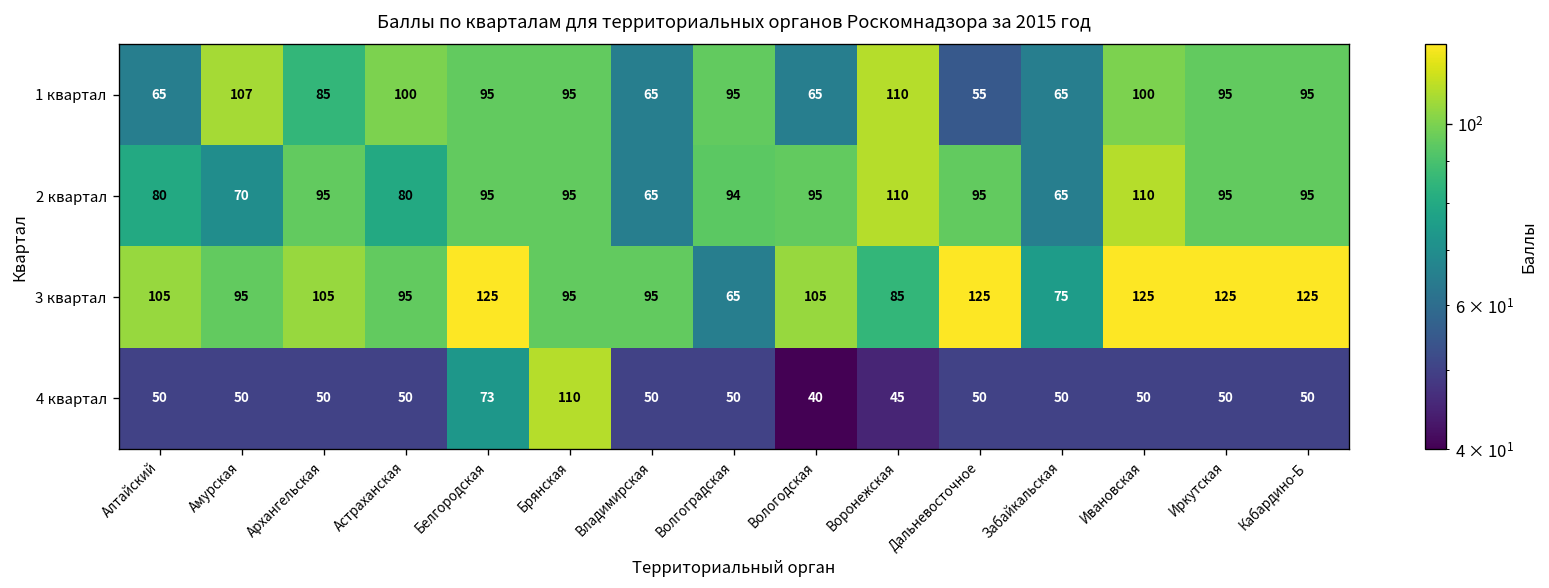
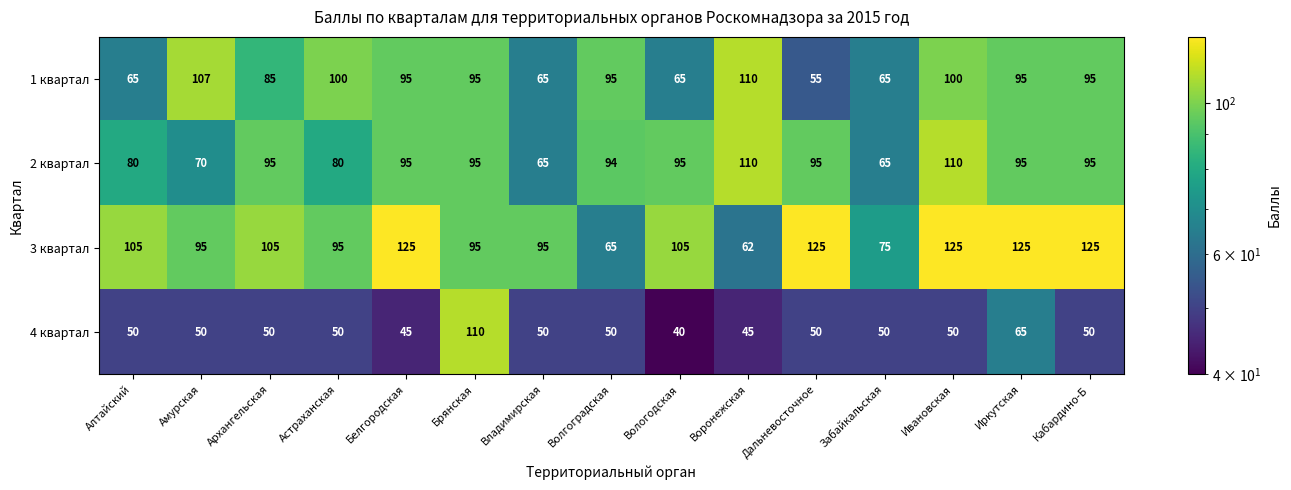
3 квартал, Воронежская: 85 -> 62
4 квартал, Белгородская: 73 -> 45
4 квартал, Иркутская: 50 -> 65
